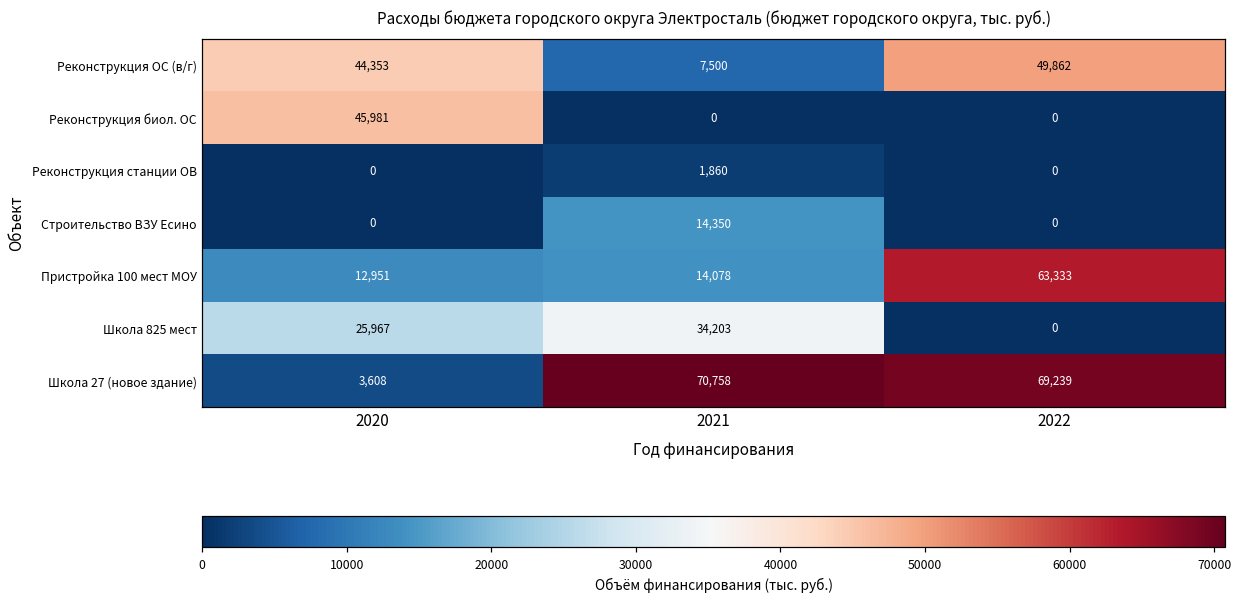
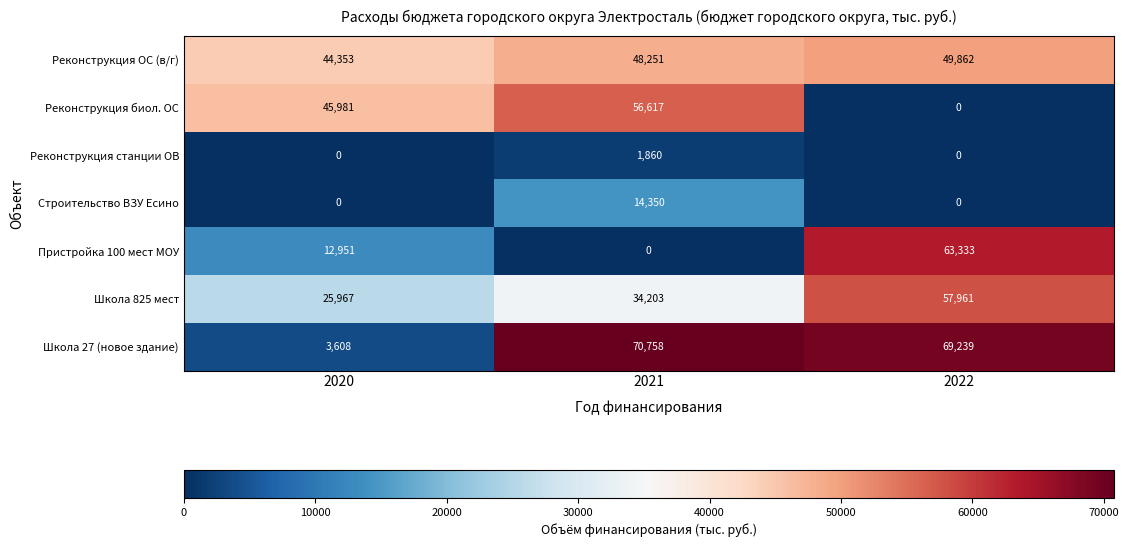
Реконструкция ОС (в/г), 2021: 7,500 -> 48,251
Реконструкция биол. ОС, 2021: 0 -> 56,617
Пристройка 100 мест МОУ, 2021: 14,078 -> 0
Школа 825 мест, 2022: 0 -> 57,961
